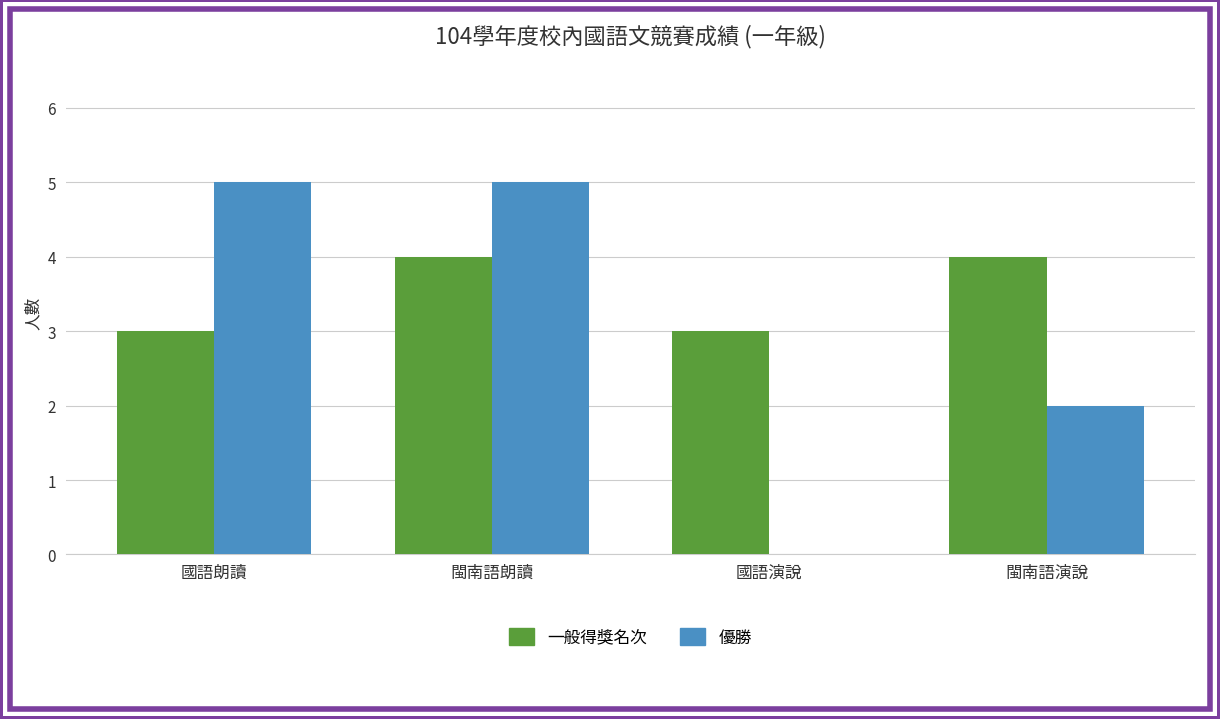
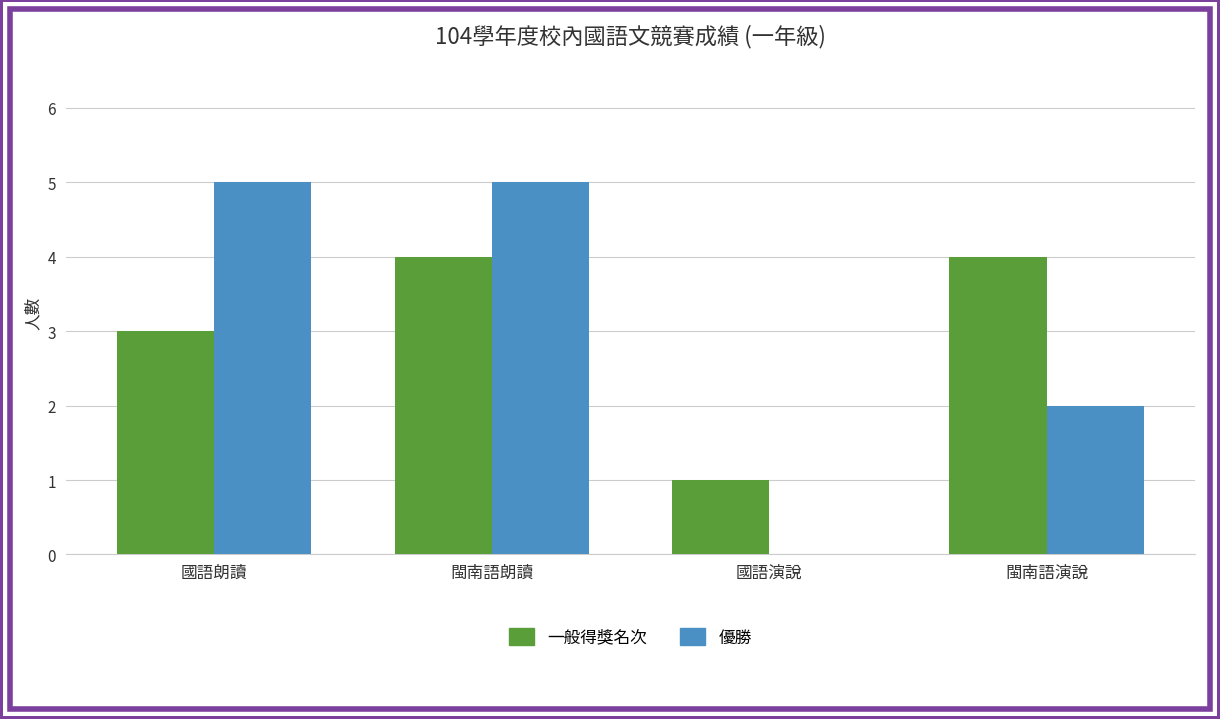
一般得獎名次, 國語演說: 3 -> 1
